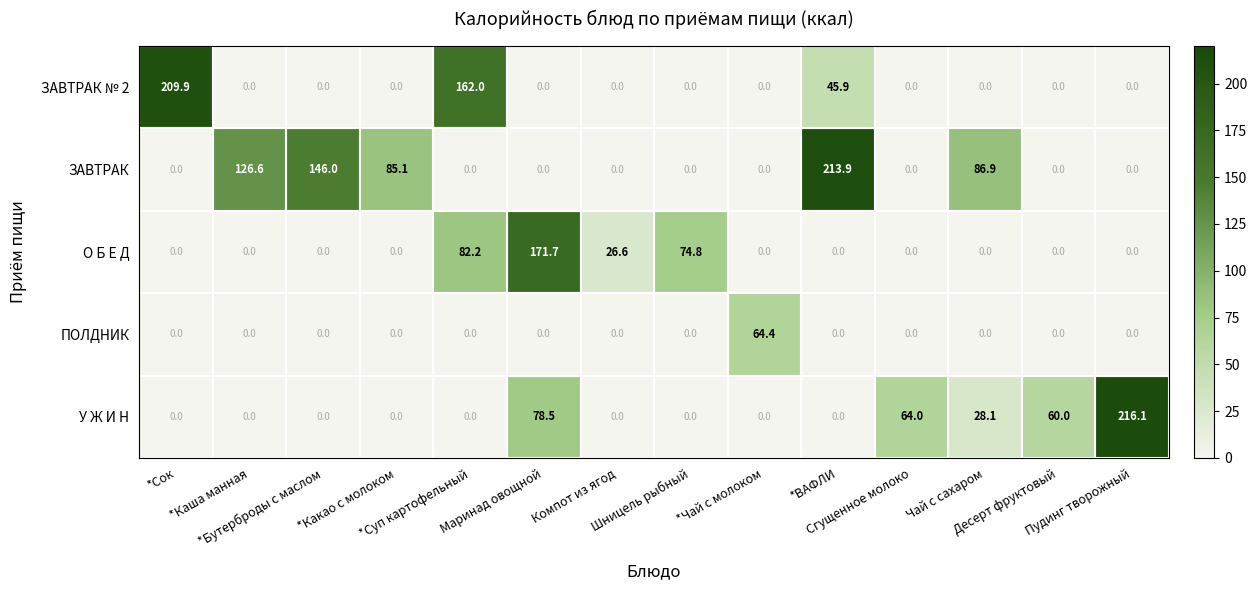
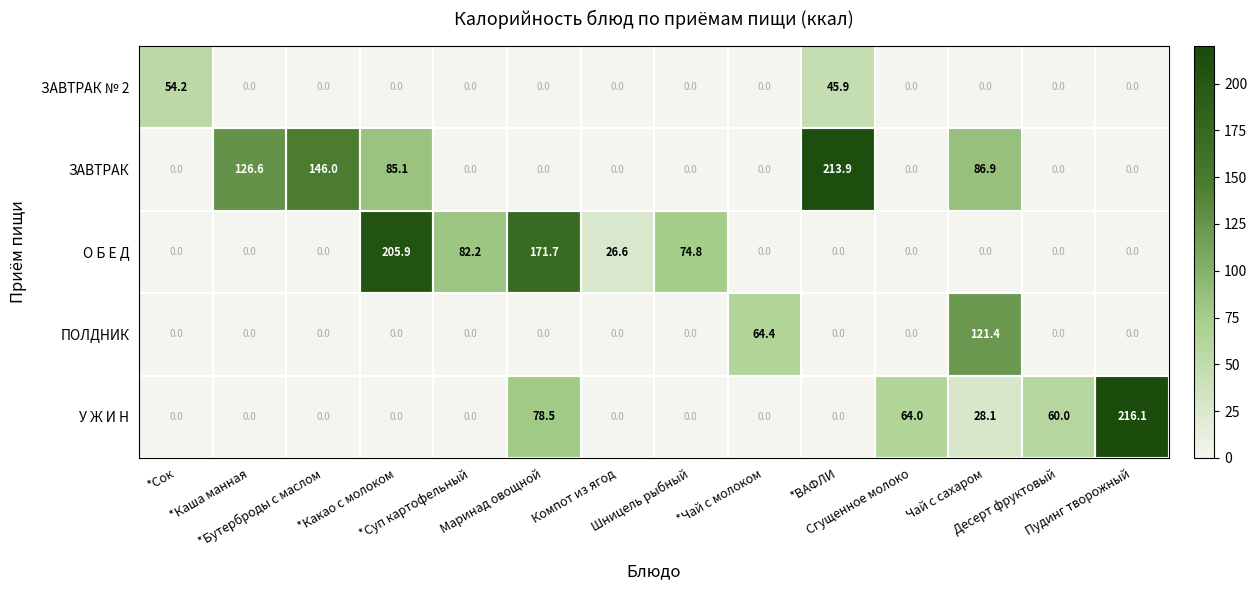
ЗАВТРАК № 2, *Сок: 209.9 -> 54.2
ЗАВТРАК № 2, *Суп картофельный: 162.0 -> 0.0
О Б Е Д, *Какао с молоком: 0.0 -> 205.9
ПОЛДНИК, Чай с сахаром: 0.0 -> 121.4
